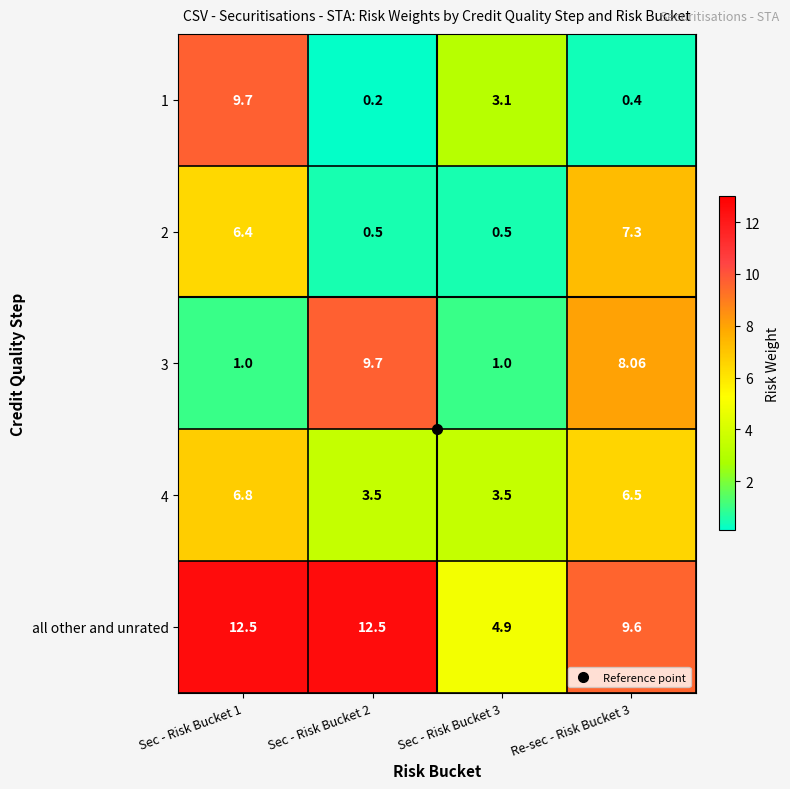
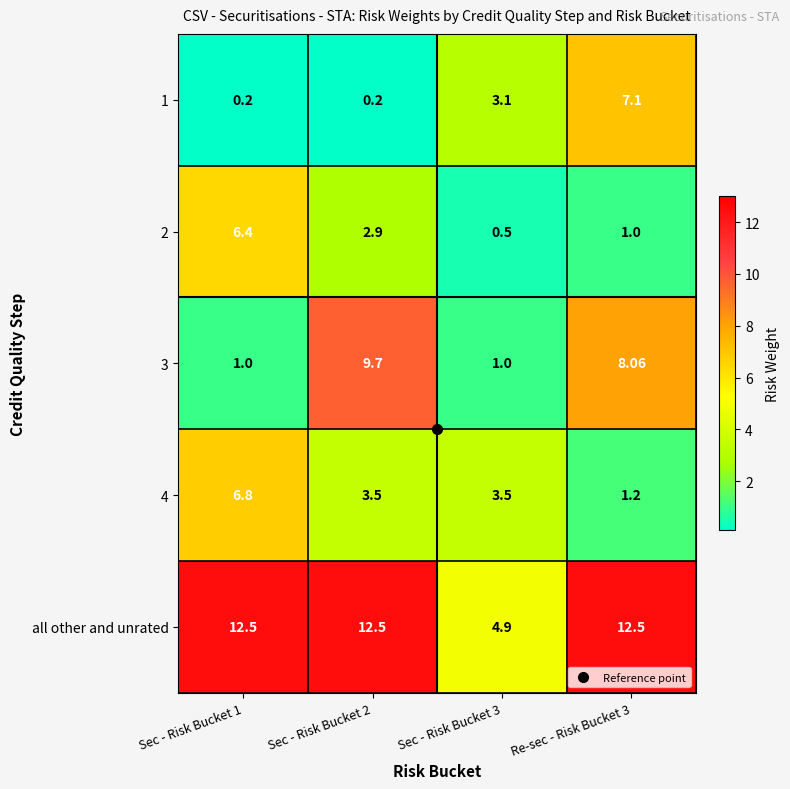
1, Sec - Risk Bucket 1: 9.7 -> 0.2
1, Re-sec - Risk Bucket 3: 0.4 -> 7.1
2, Sec - Risk Bucket 2: 0.5 -> 2.9
2, Re-sec - Risk Bucket 3: 7.3 -> 1.0
4, Re-sec - Risk Bucket 3: 6.5 -> 1.2
all other and unrated, Re-sec - Risk Bucket 3: 9.6 -> 12.5
